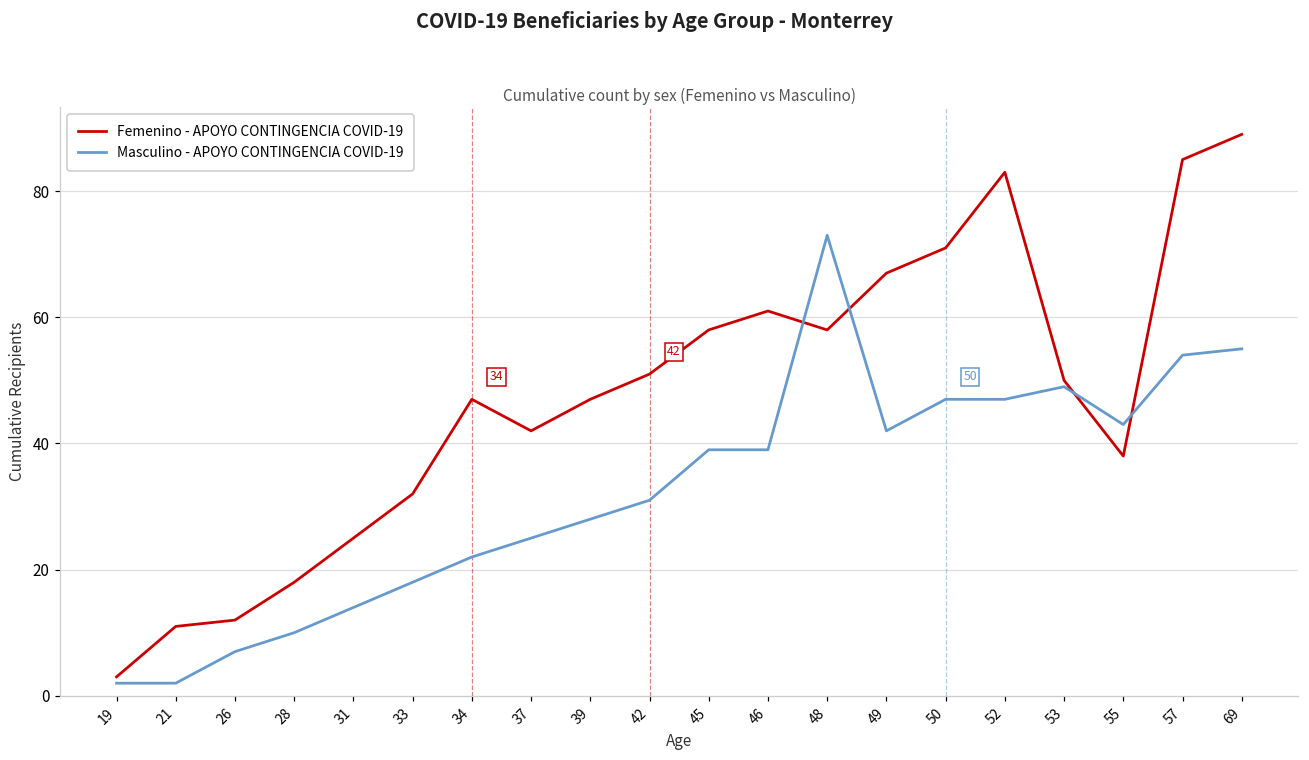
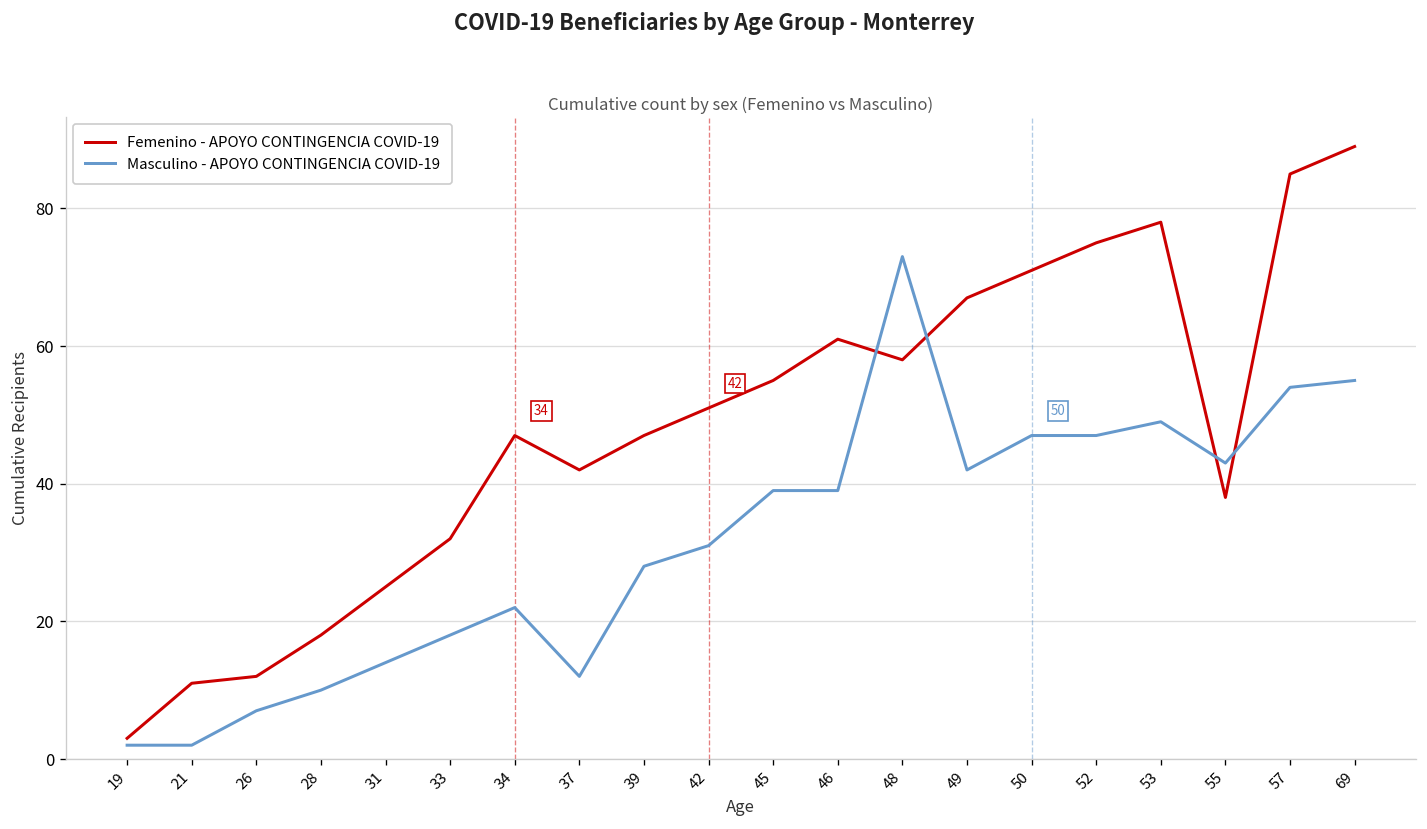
Masculino - APOYO CONTINGENCIA COVID-19, 37: 25 -> 12
Femenino - APOYO CONTINGENCIA COVID-19, 45: 58 -> 55
Femenino - APOYO CONTINGENCIA COVID-19, 52: 83 -> 75
Femenino - APOYO CONTINGENCIA COVID-19, 53: 50 -> 78
